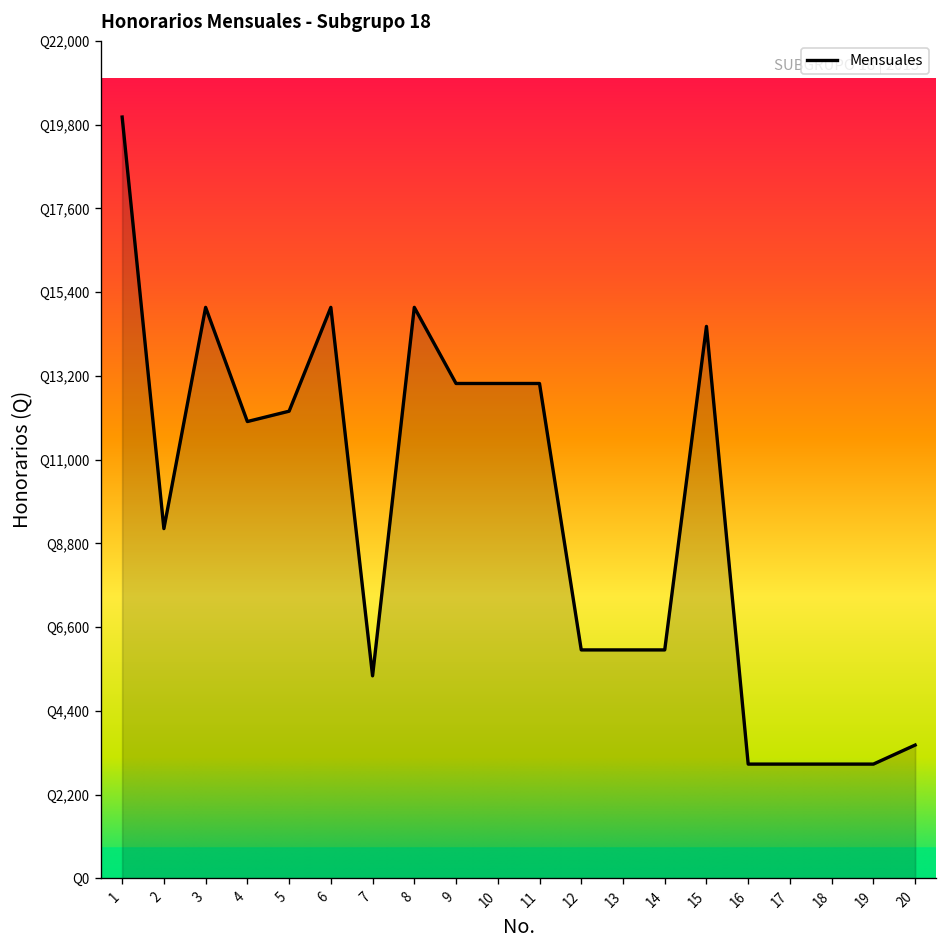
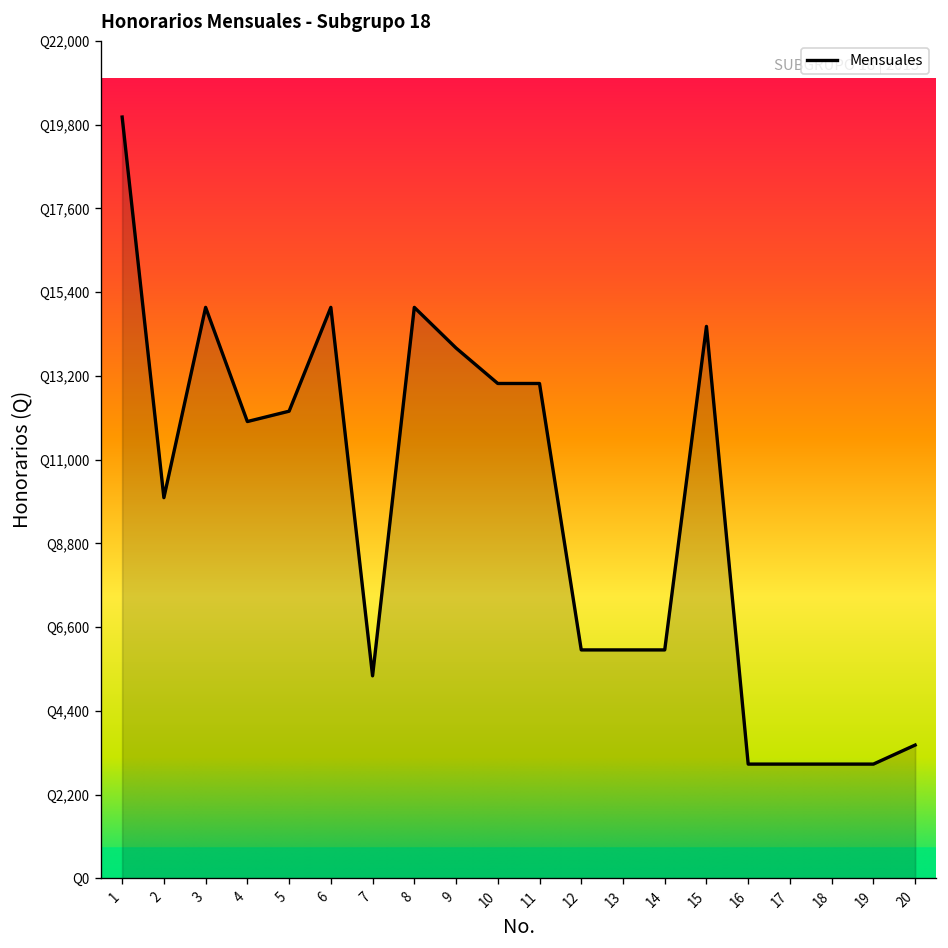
2: Q9,200 -> Q10,000
9: Q13,000 -> Q13,900
